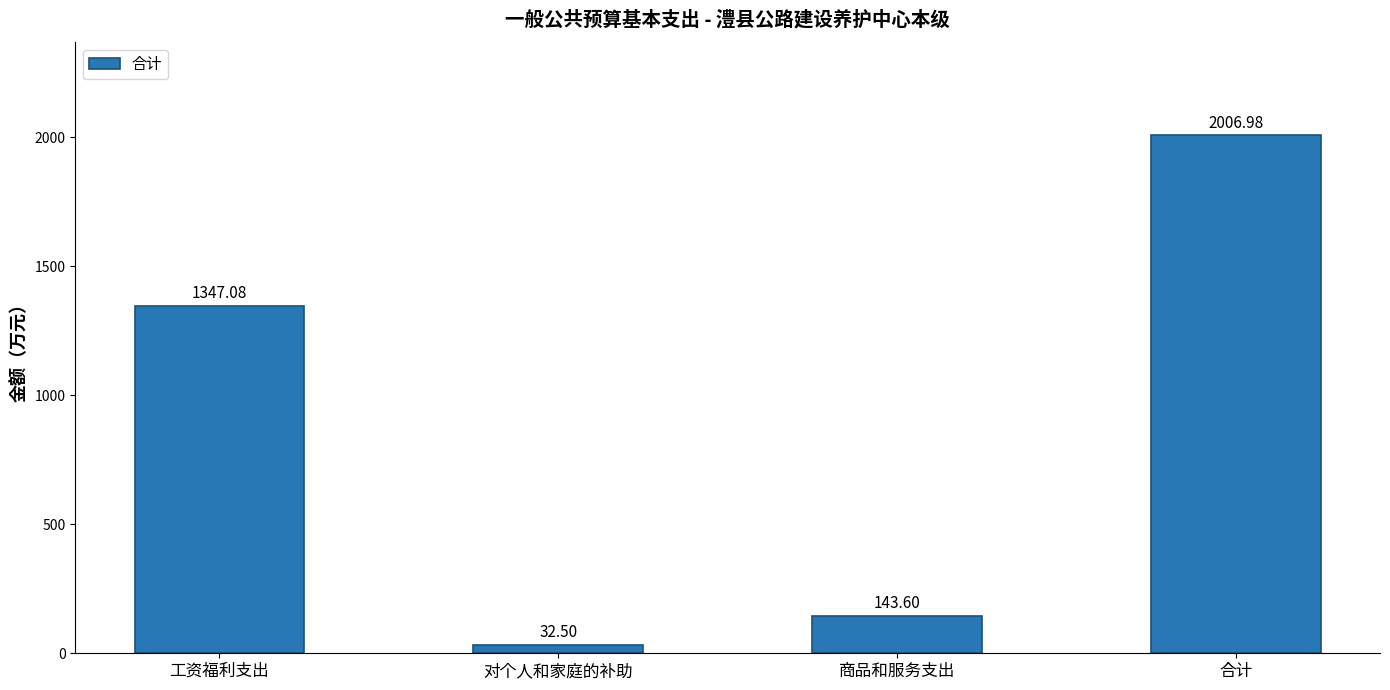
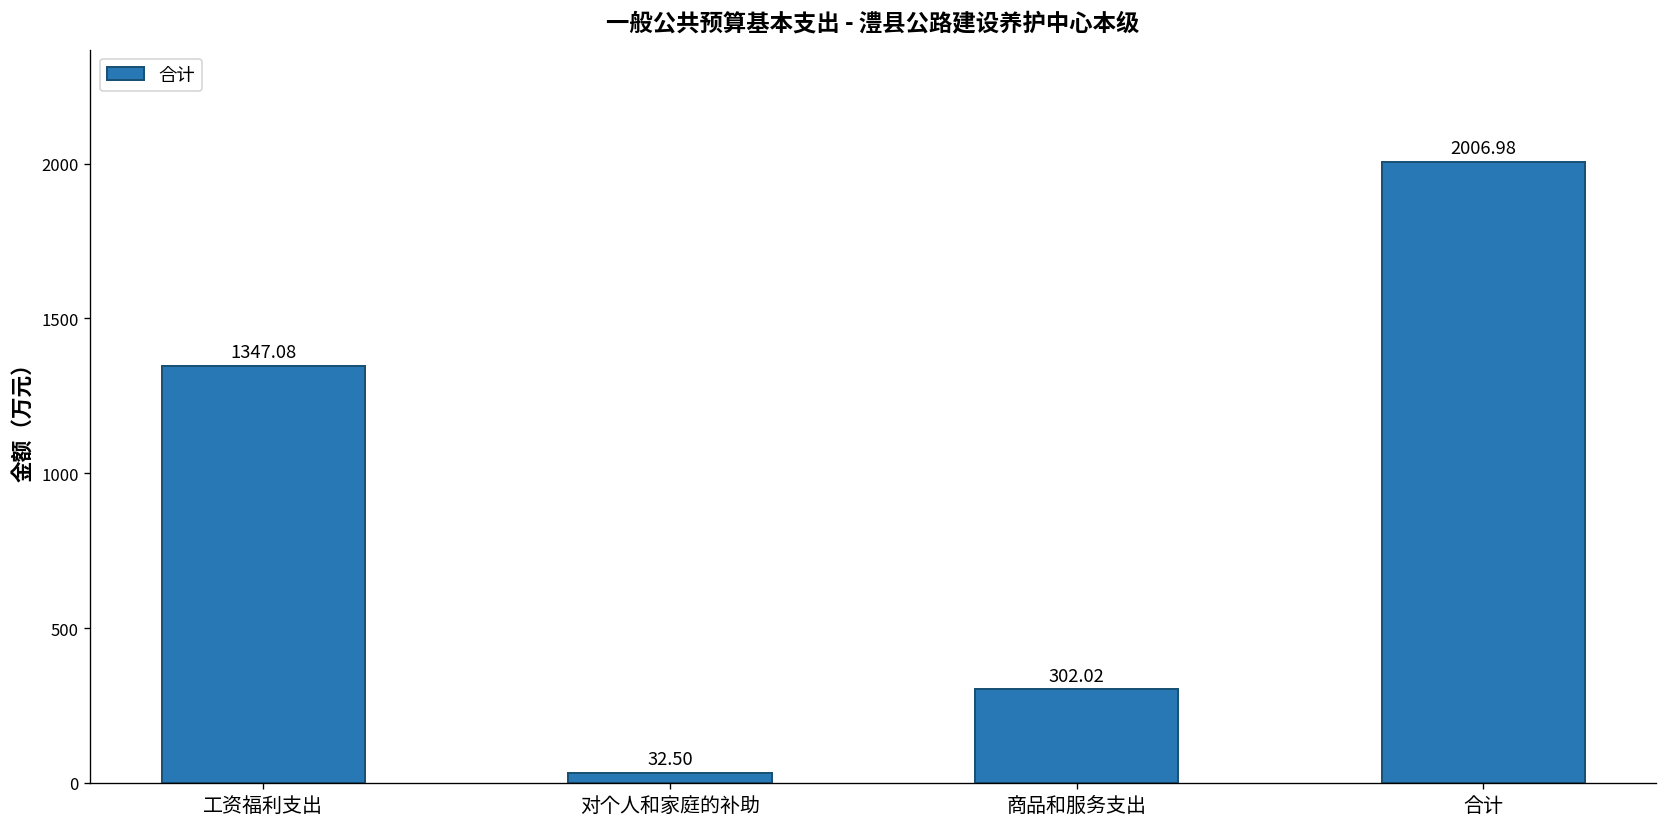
商品和服务支出: 143.60 -> 302.02
